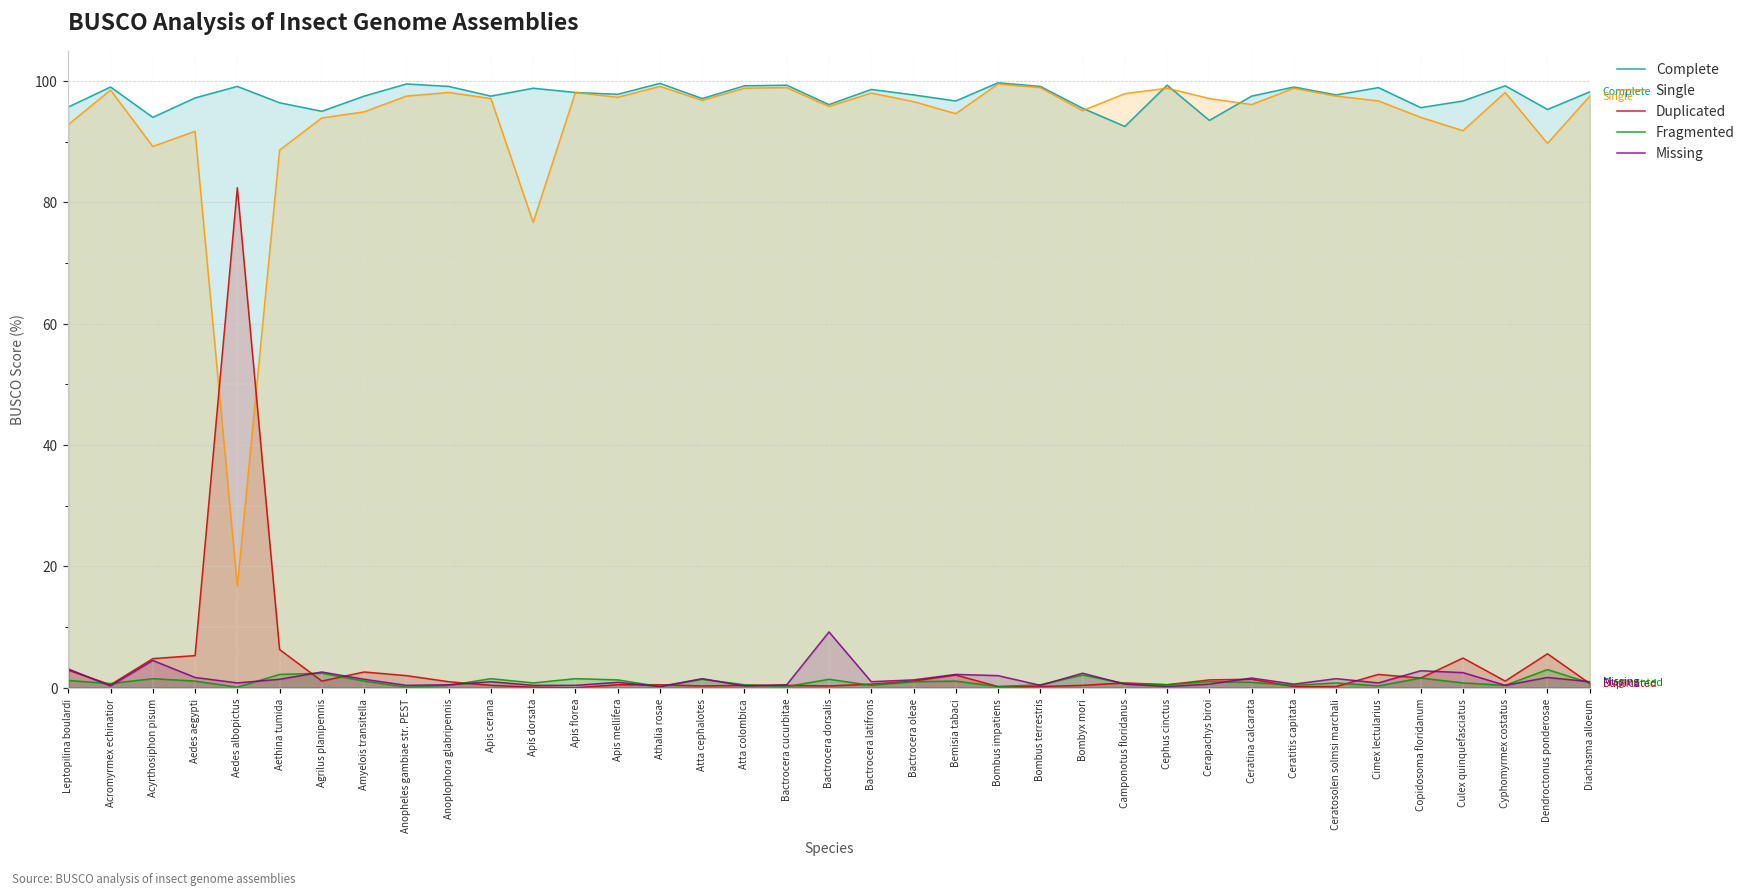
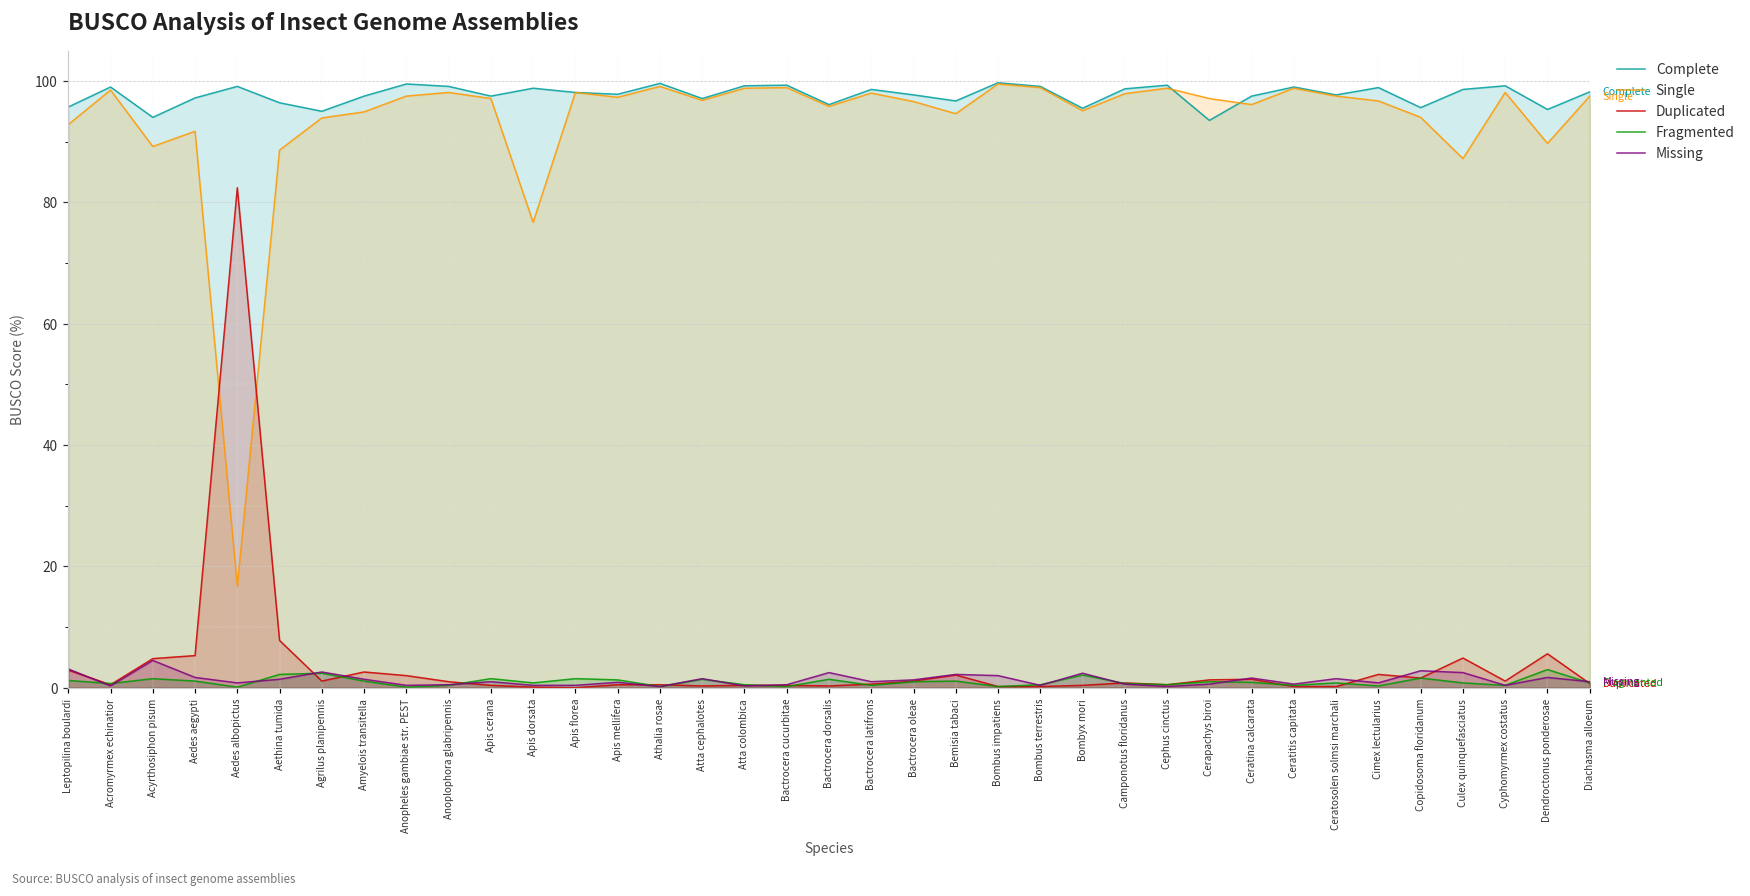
Duplicated, Aethina tumida: 6 -> 8
Missing, Bactrocera dorsalis: 9 -> 3
Complete, Camponotus floridanus: 93 -> 99
Complete, Culex quinquefasciatus: 97 -> 99
Single, Culex quinquefasciatus: 92 -> 87
